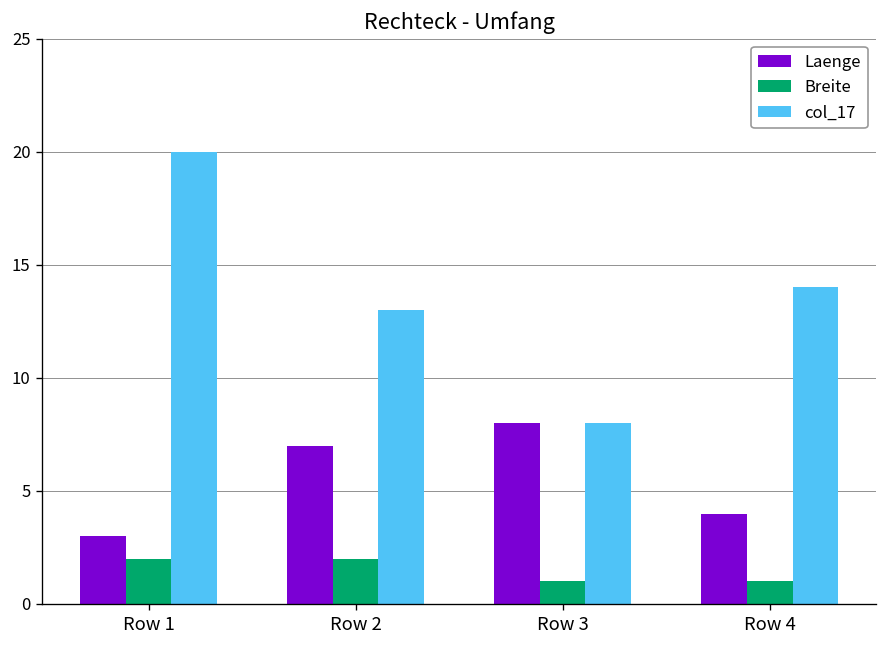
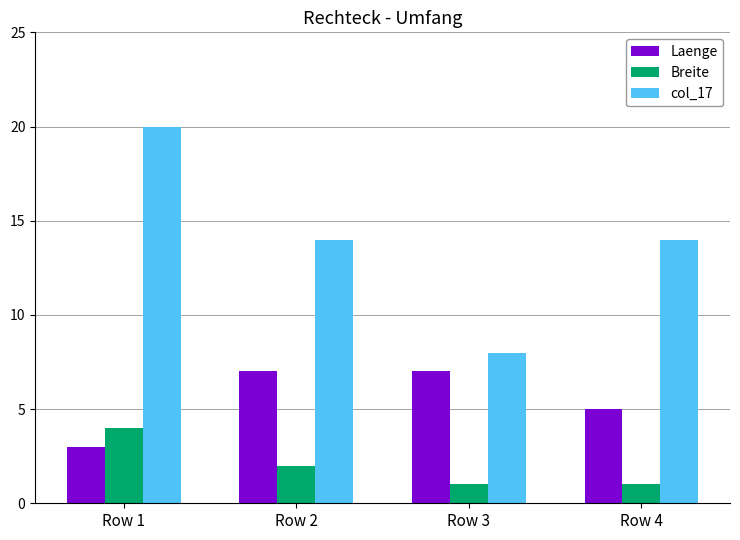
Breite, Row 1: 2 -> 4
col_17, Row 2: 13 -> 14
Laenge, Row 3: 8 -> 7
Laenge, Row 4: 4 -> 5
